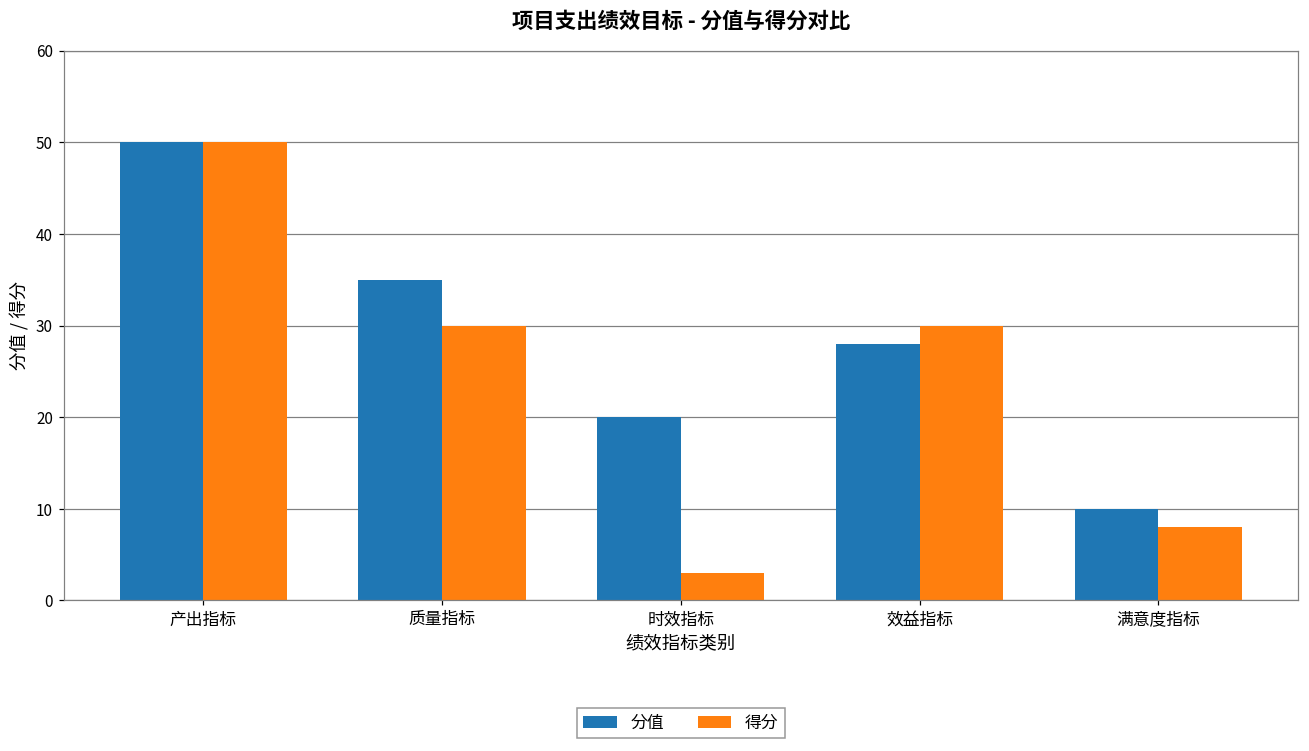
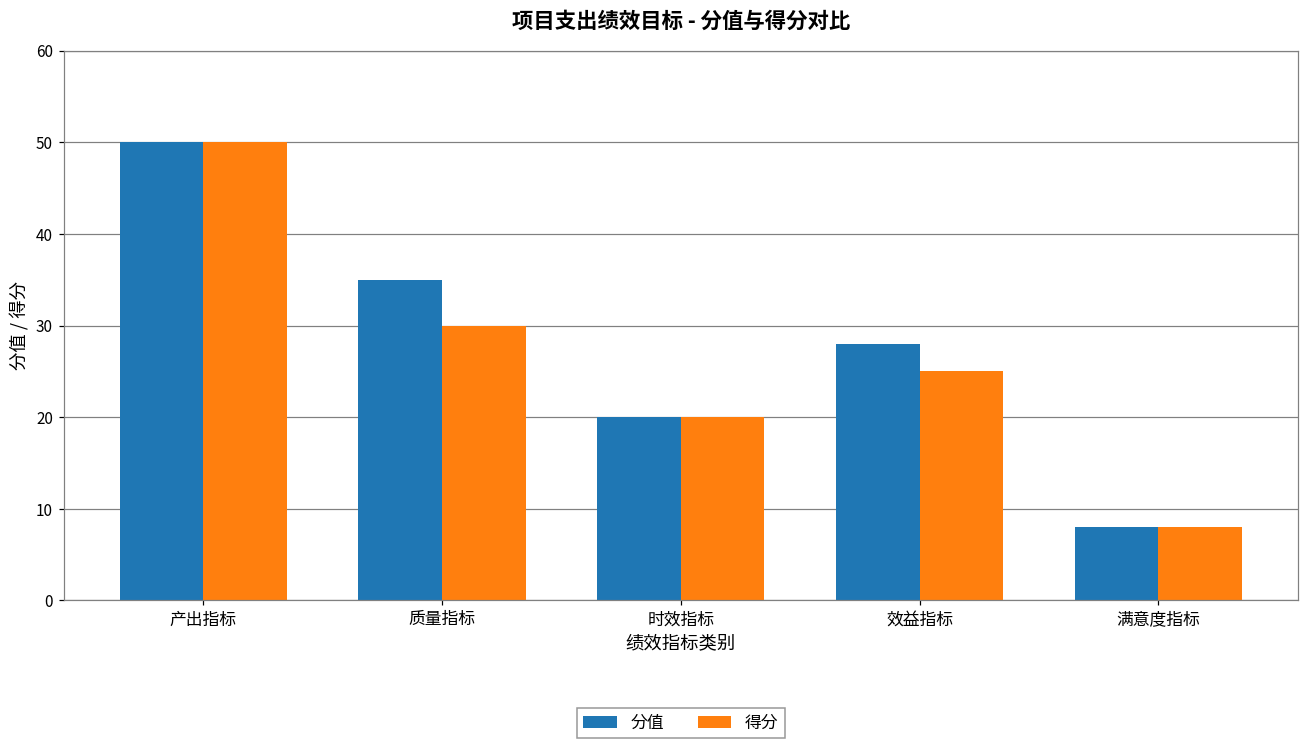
得分, 时效指标: 3 -> 20
得分, 效益指标: 30 -> 25
分值, 满意度指标: 10 -> 8
